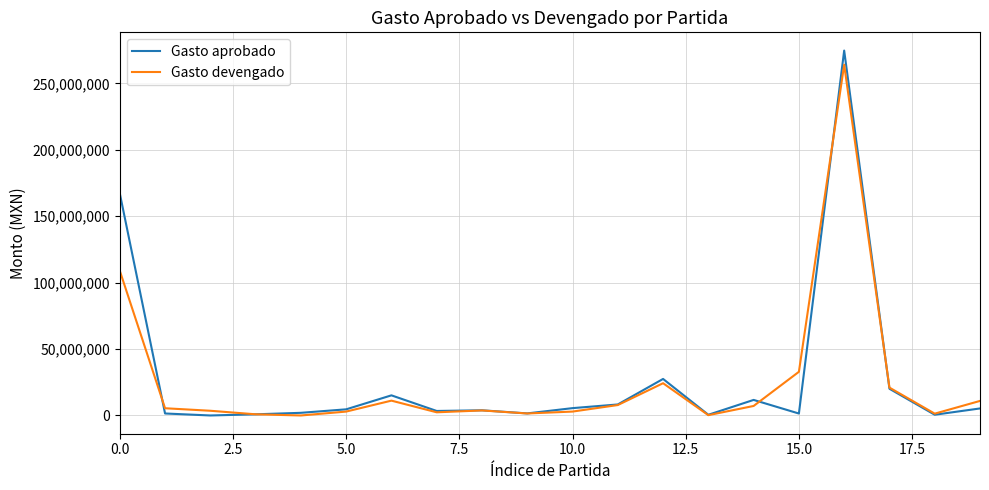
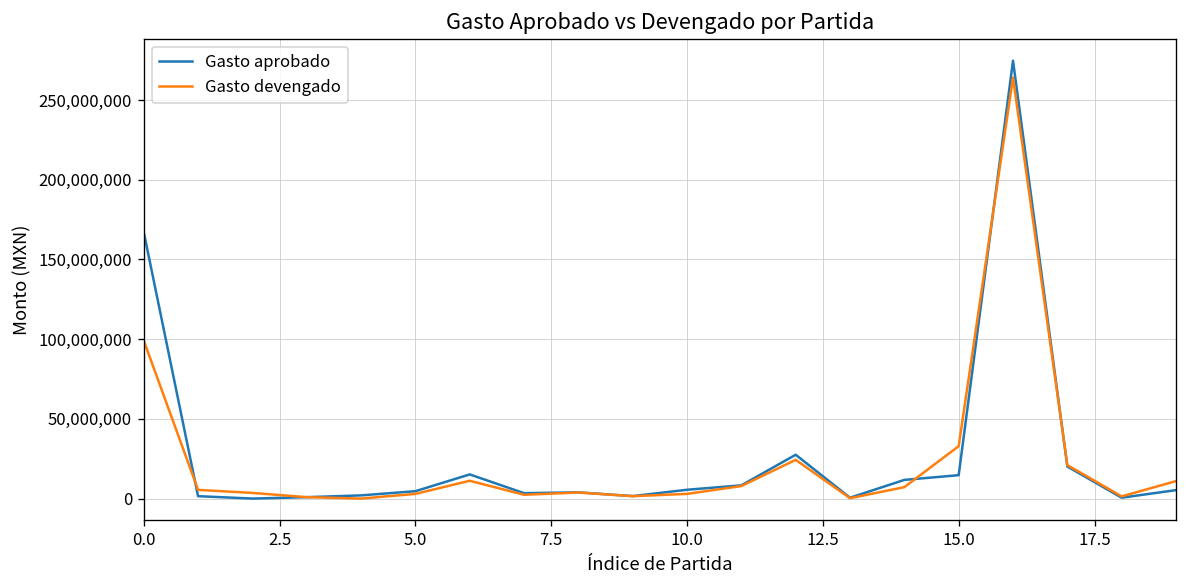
Gasto devengado, 0.0: 109,000,000 -> 99,000,000
Gasto aprobado, 15.0: 1,000,000 -> 15,000,000
